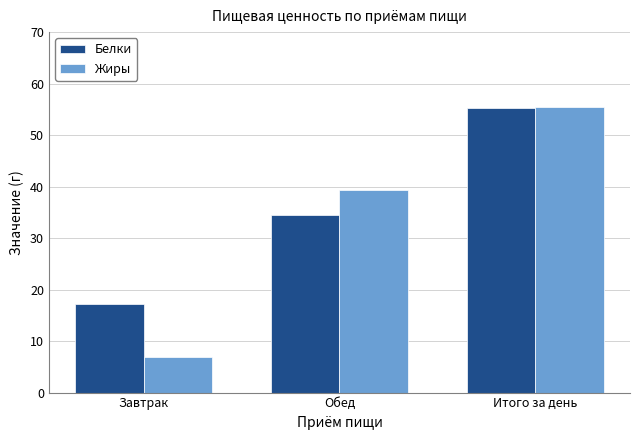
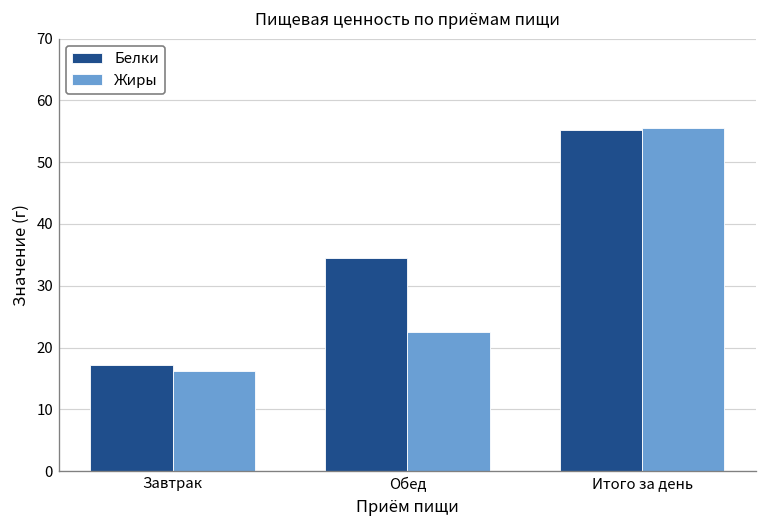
Жиры, Завтрак: 7 -> 16
Жиры, Обед: 39 -> 22
